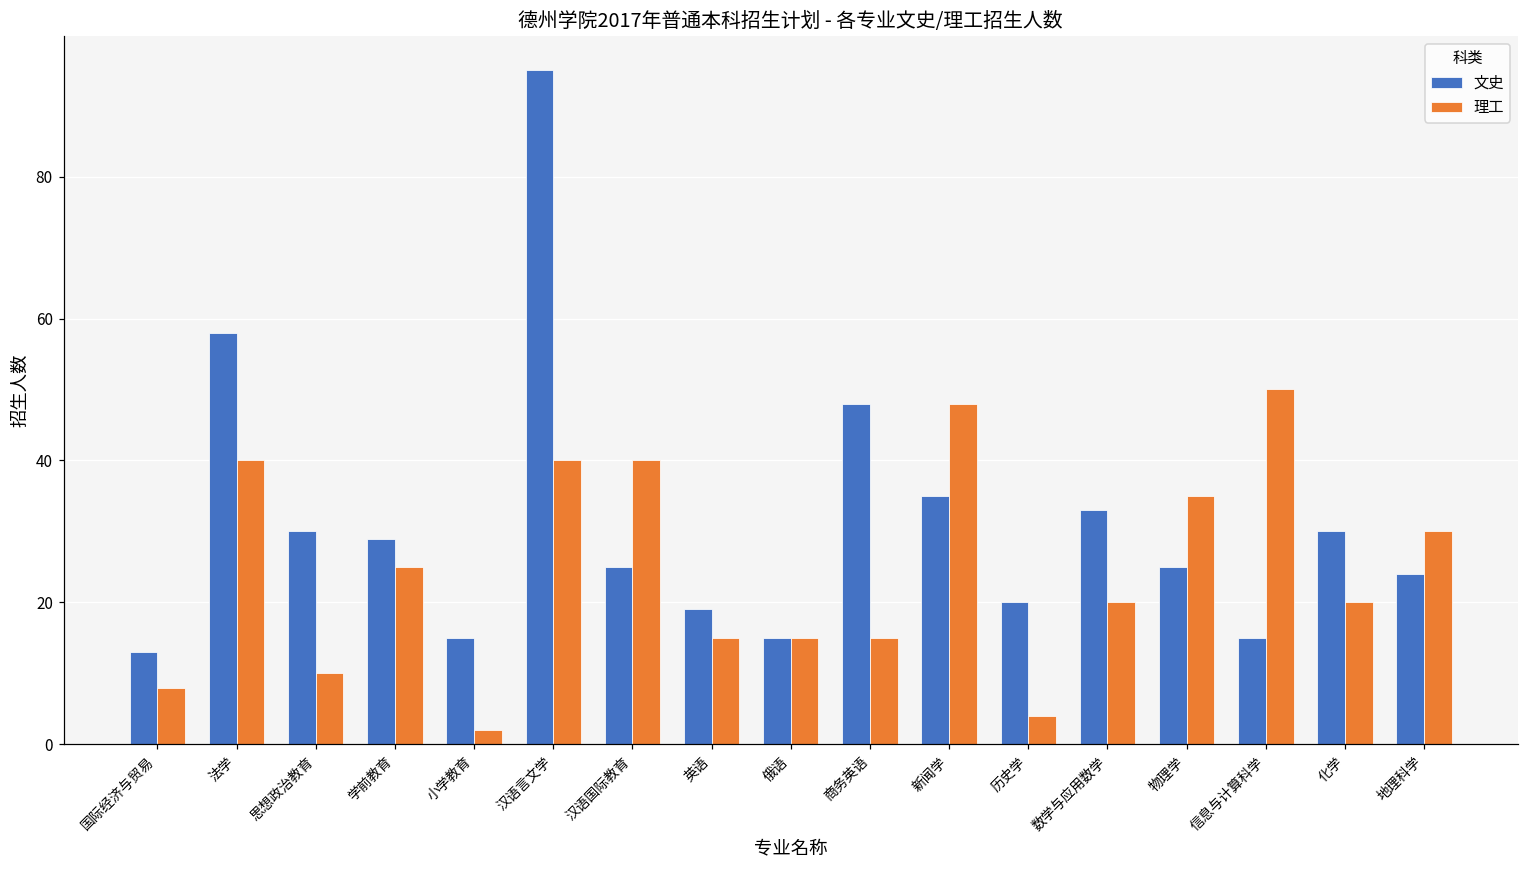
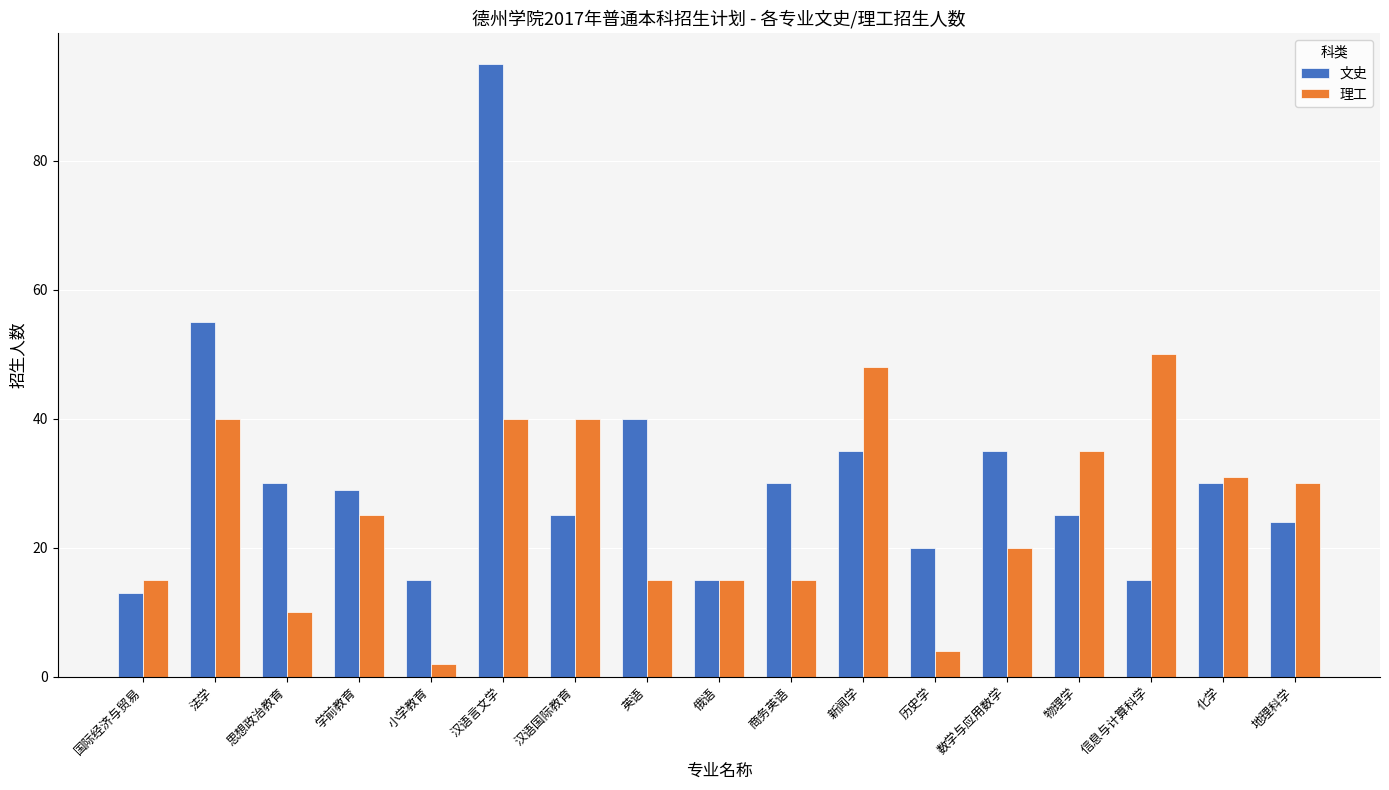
理工, 国际经济与贸易: 8 -> 15
文史, 法学: 58 -> 55
文史, 英语: 19 -> 40
文史, 商务英语: 48 -> 30
文史, 数学与应用数学: 33 -> 35
理工, 化学: 20 -> 31
